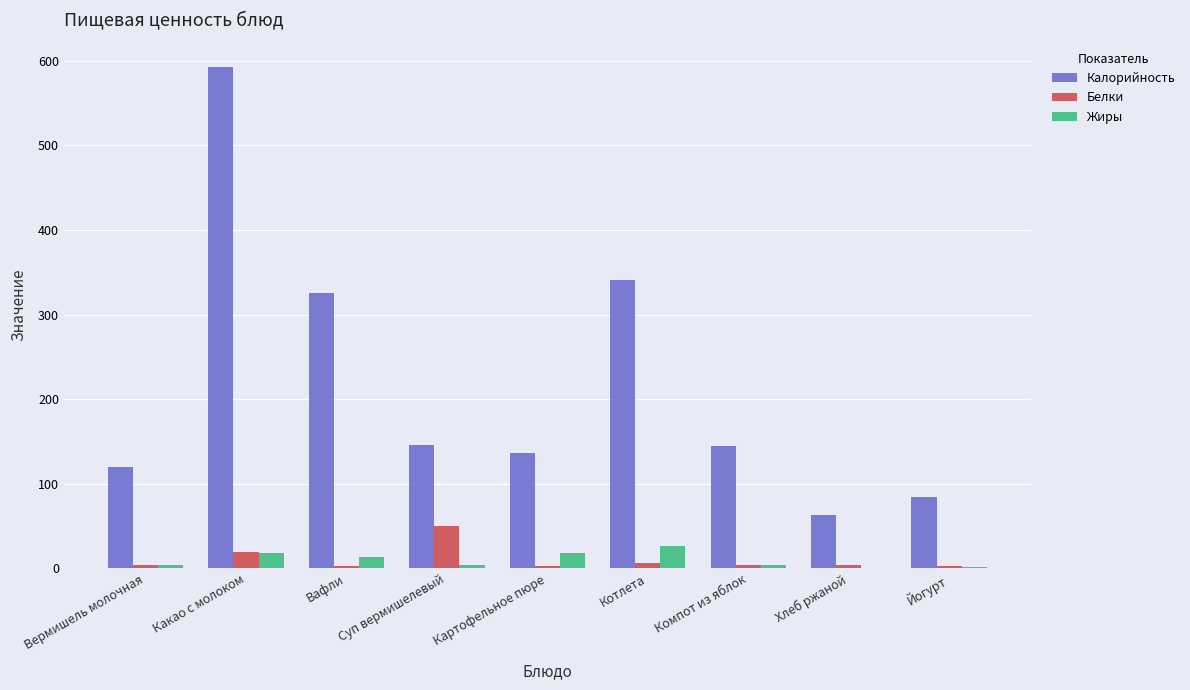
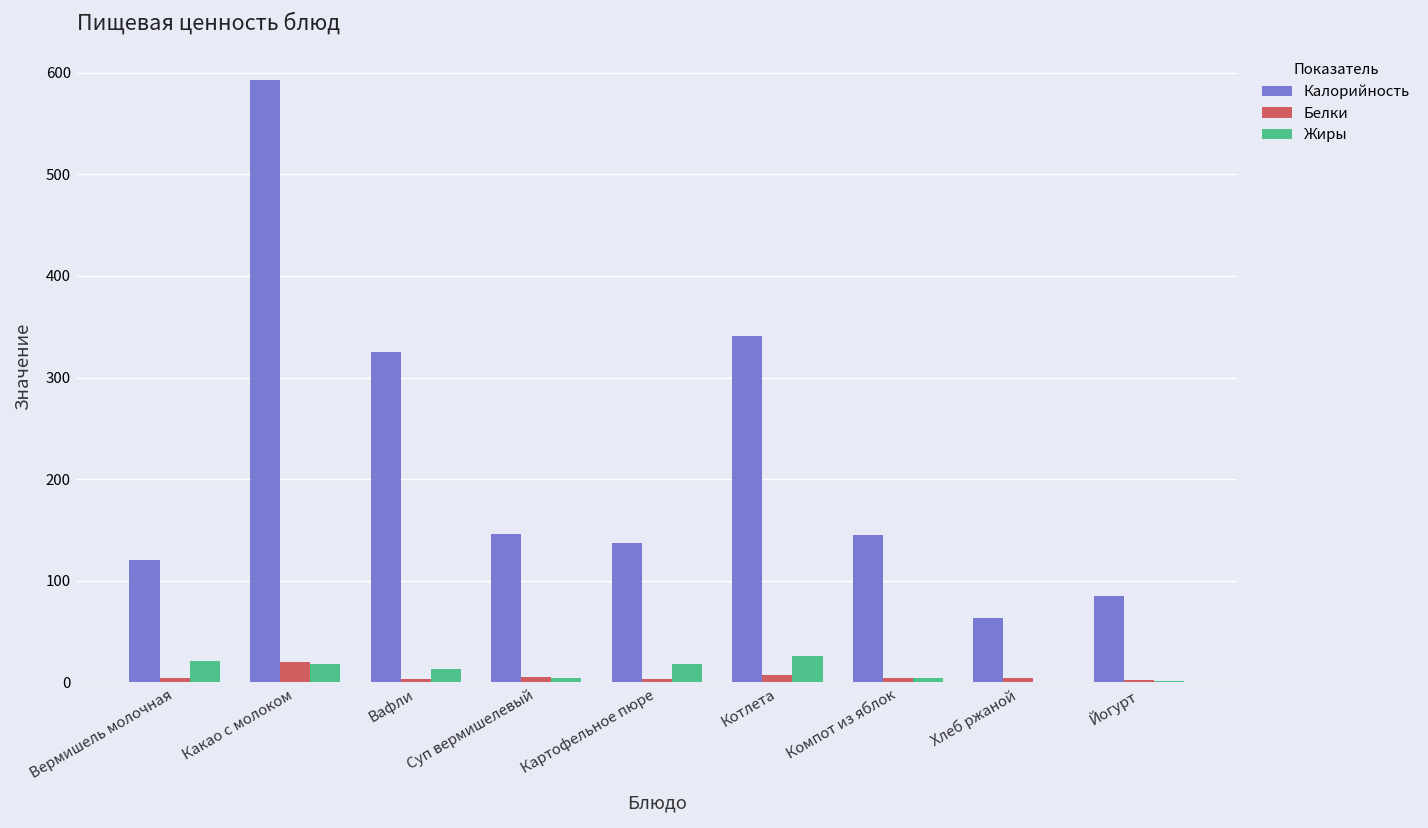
Жиры, Вермишель молочная: 0 -> 20
Белки, Суп вермишелевый: 50 -> 10
